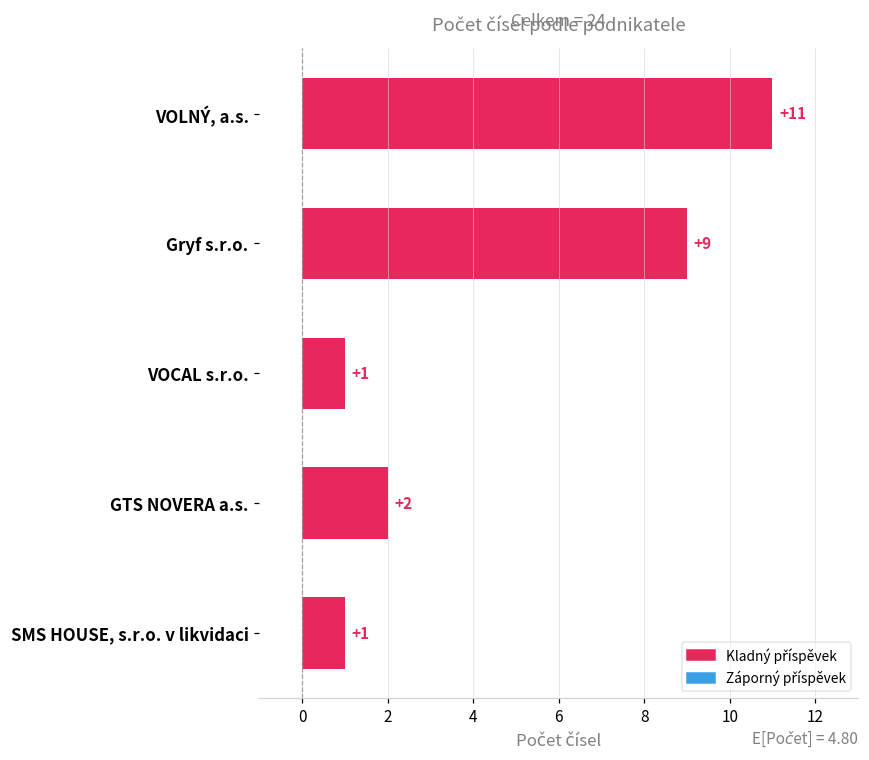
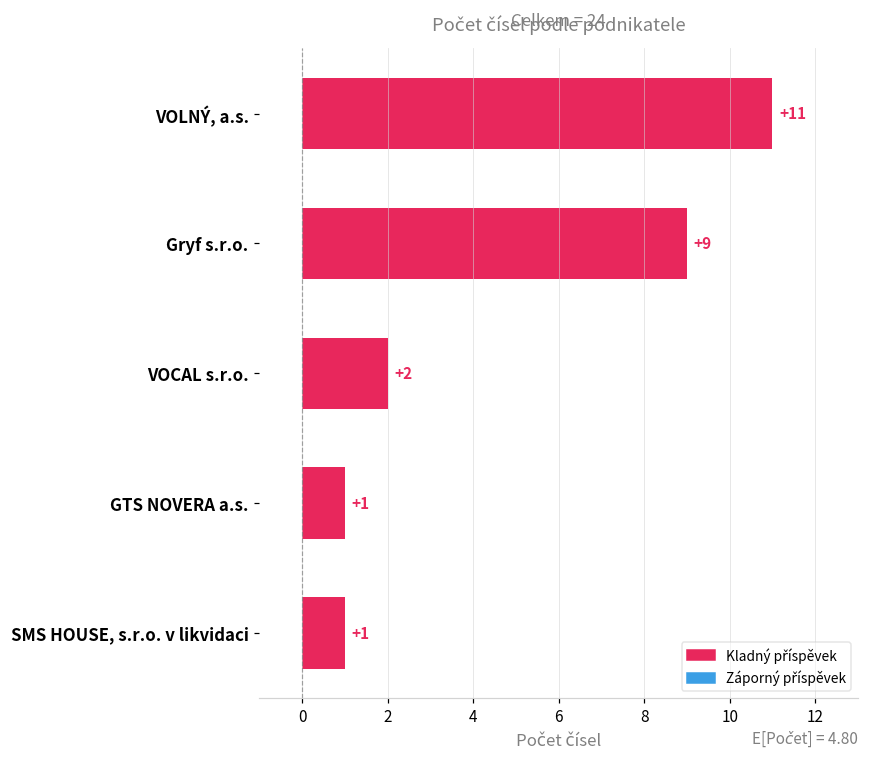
VOCAL s.r.o.: +1 -> +2
GTS NOVERA a.s.: +2 -> +1
